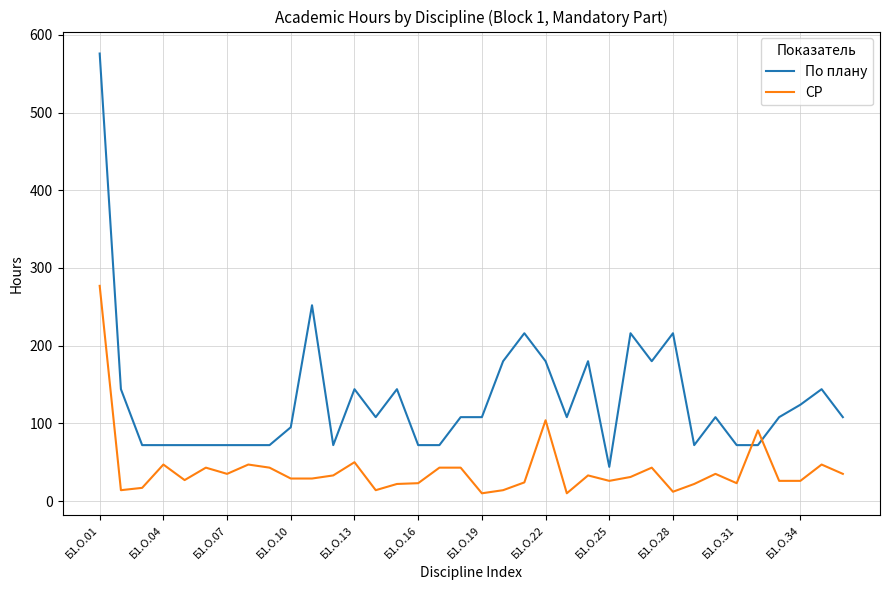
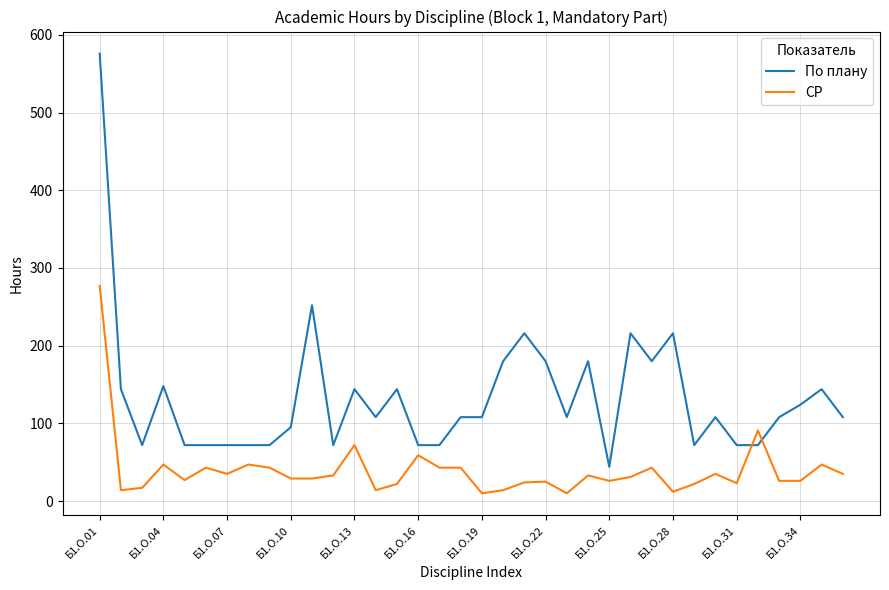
По плану, Б1.О.04: 70 -> 150
СР, Б1.О.13: 50 -> 70
СР, Б1.О.16: 20 -> 60
СР, Б1.О.22: 100 -> 30
